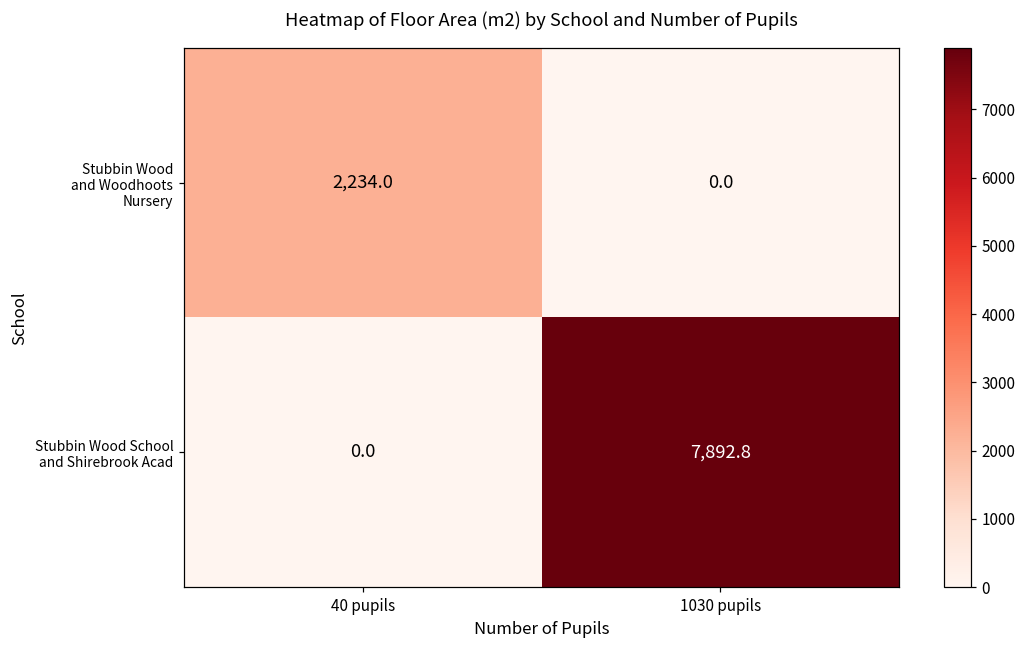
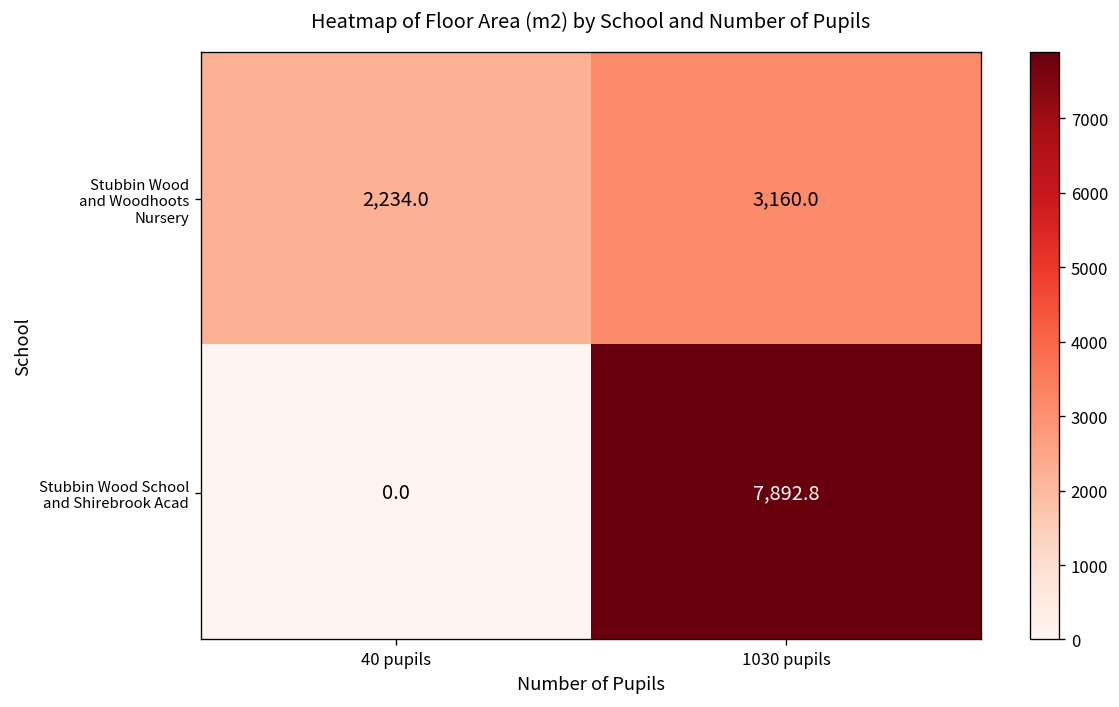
Stubbin Wood and Woodhoots Nursery, 1030 pupils: 0.0 -> 3,160.0
